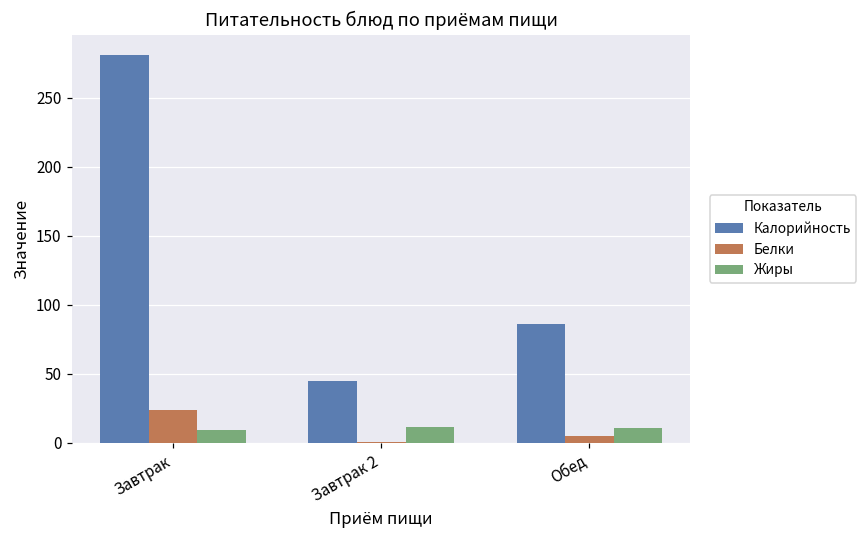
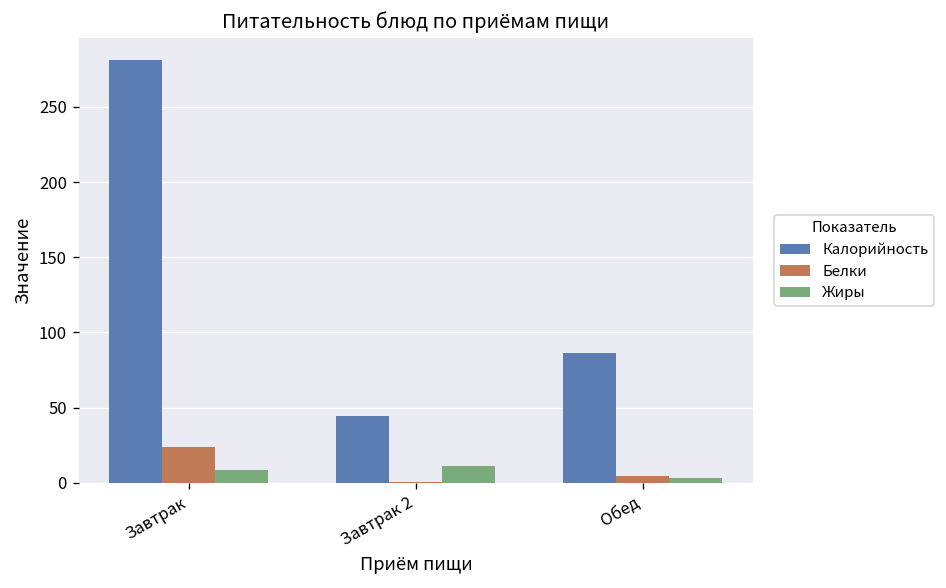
Жиры, Обед: 11 -> 3
